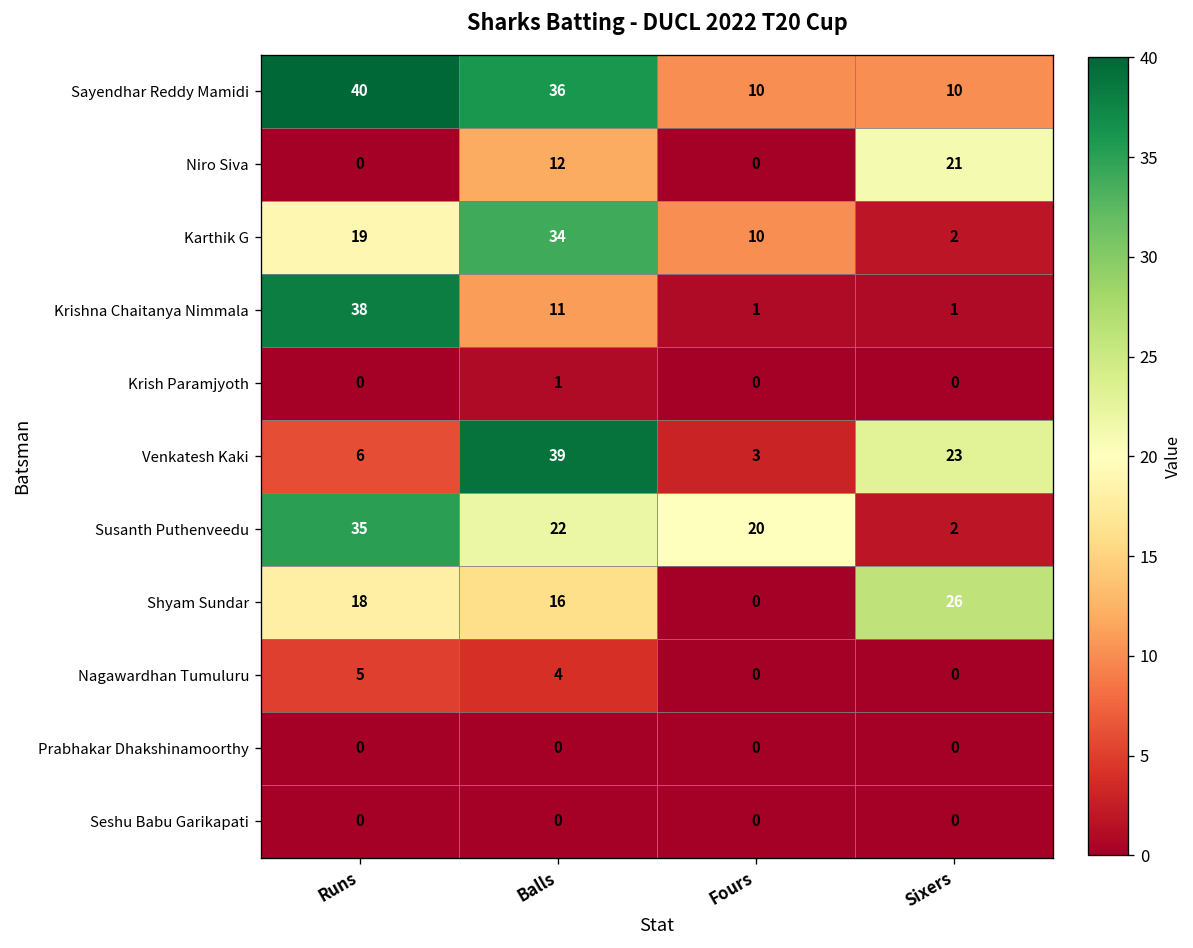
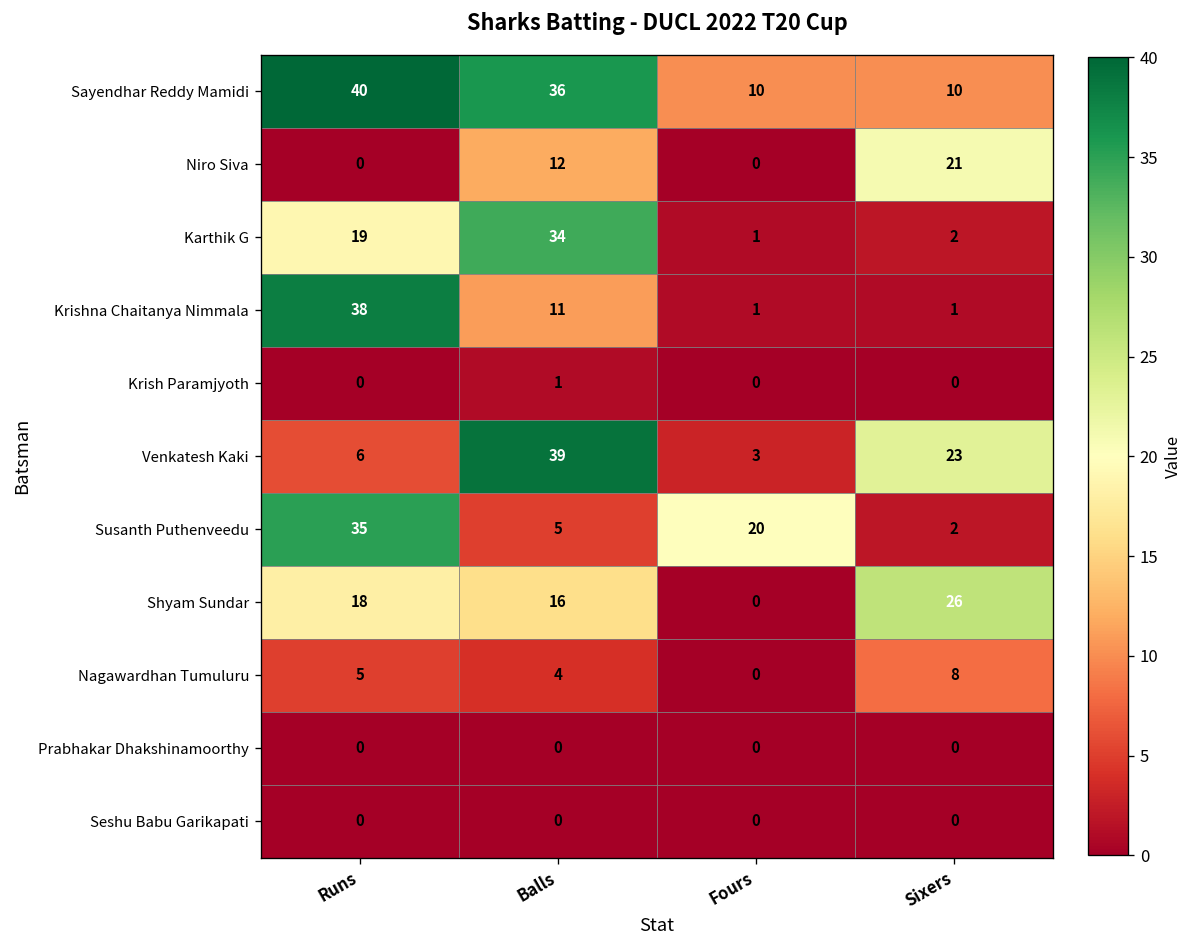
Karthik G, Fours: 10 -> 1
Susanth Puthenveedu, Balls: 22 -> 5
Nagawardhan Tumuluru, Sixers: 0 -> 8
